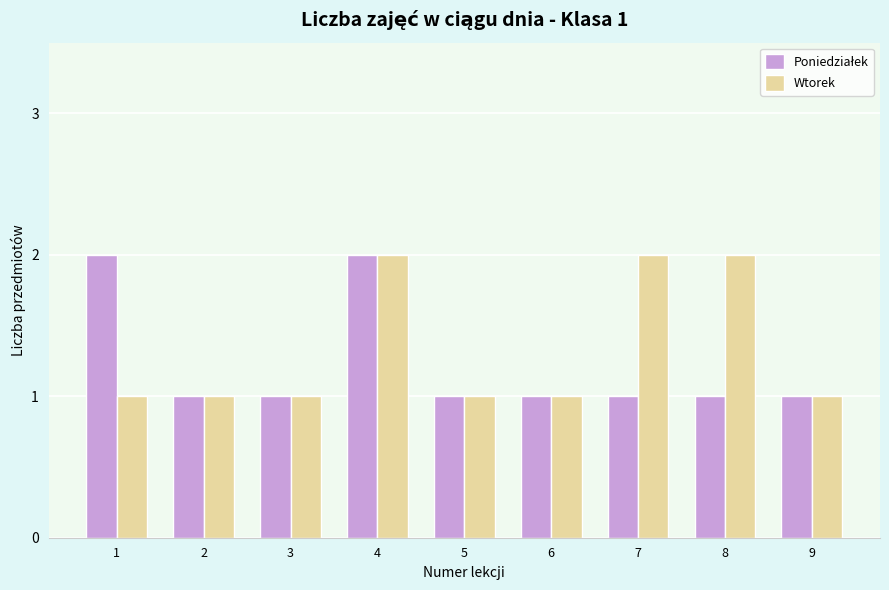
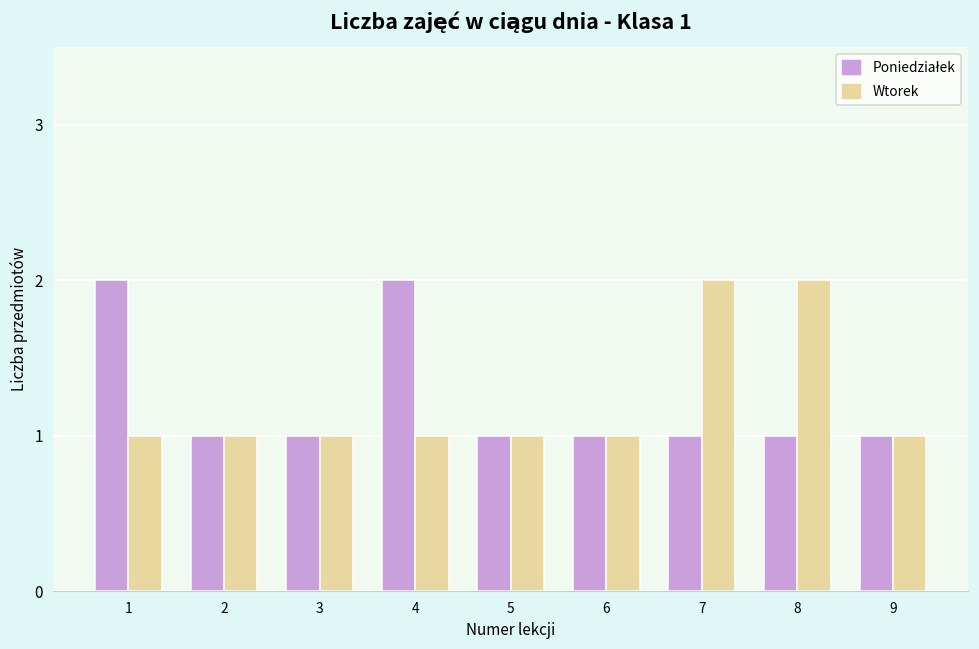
Wtorek, 4: 2 -> 1
